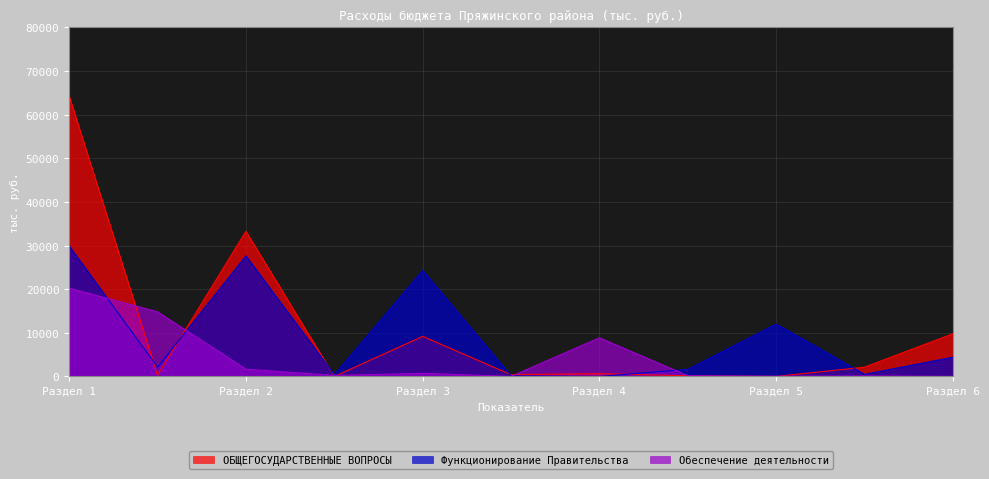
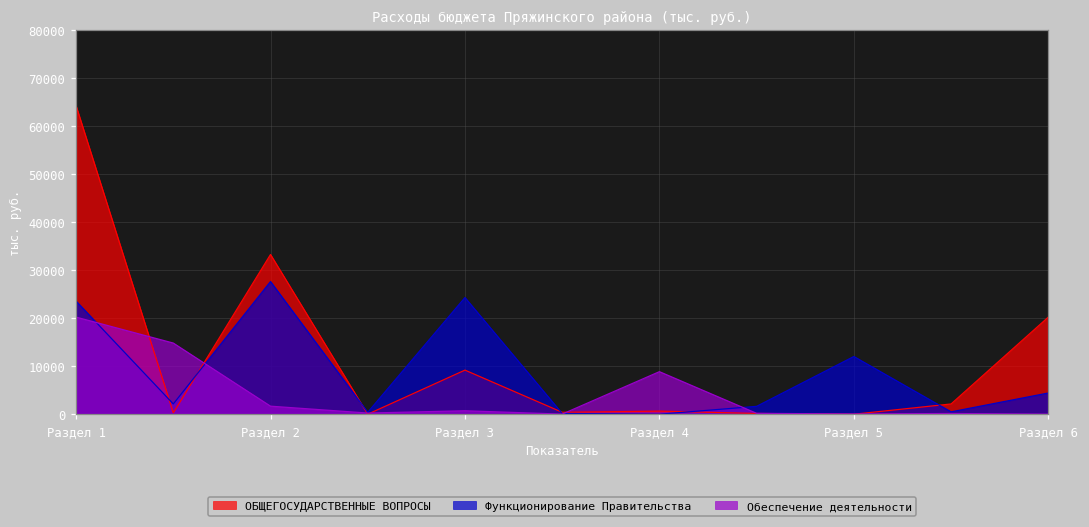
Функционирование Правительства, Раздел 1: 30000 -> 24000
ОБЩЕГОСУДАРСТВЕННЫЕ ВОПРОСЫ, Раздел 6: 10000 -> 20000
